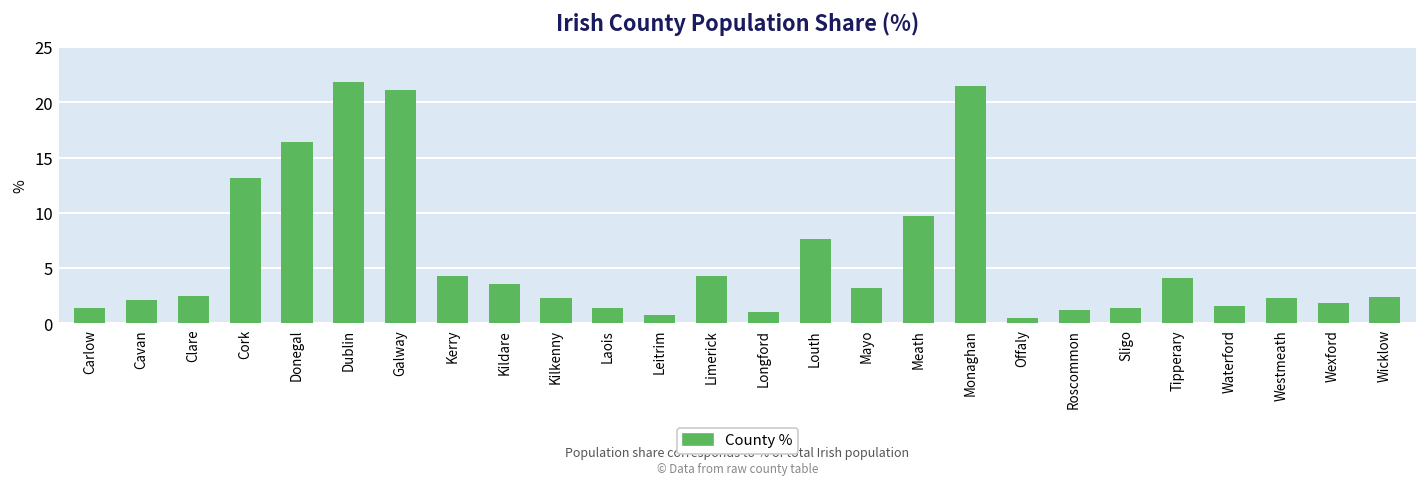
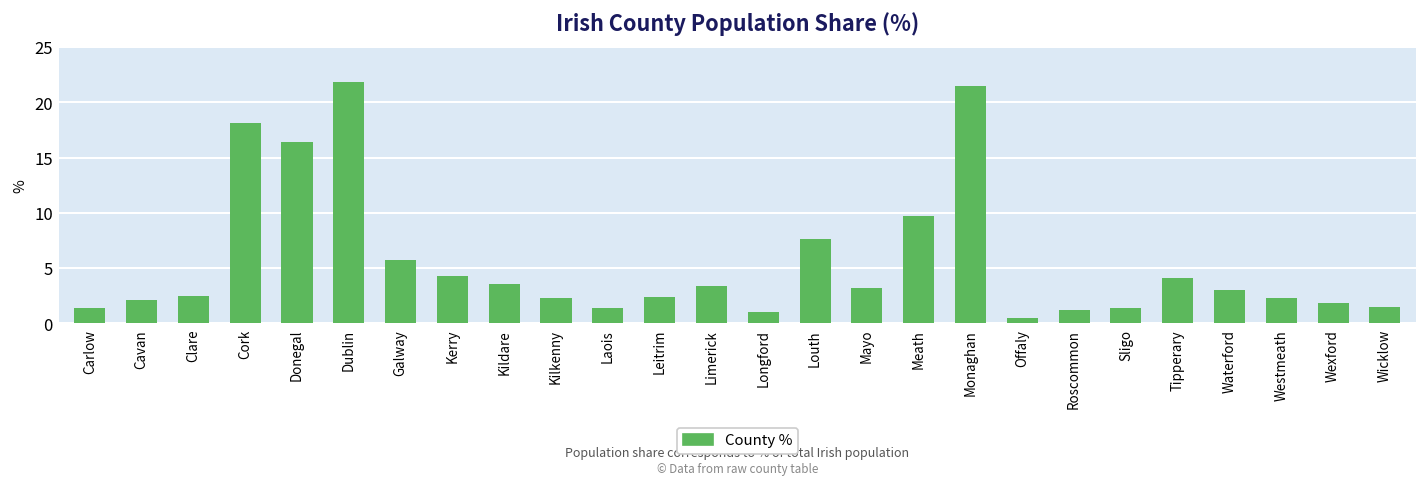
Cork: 13 -> 18
Galway: 21 -> 6
Leitrim: 1 -> 2
Limerick: 4 -> 3
Waterford: 2 -> 3
Wicklow: 2.4 -> 1.5
